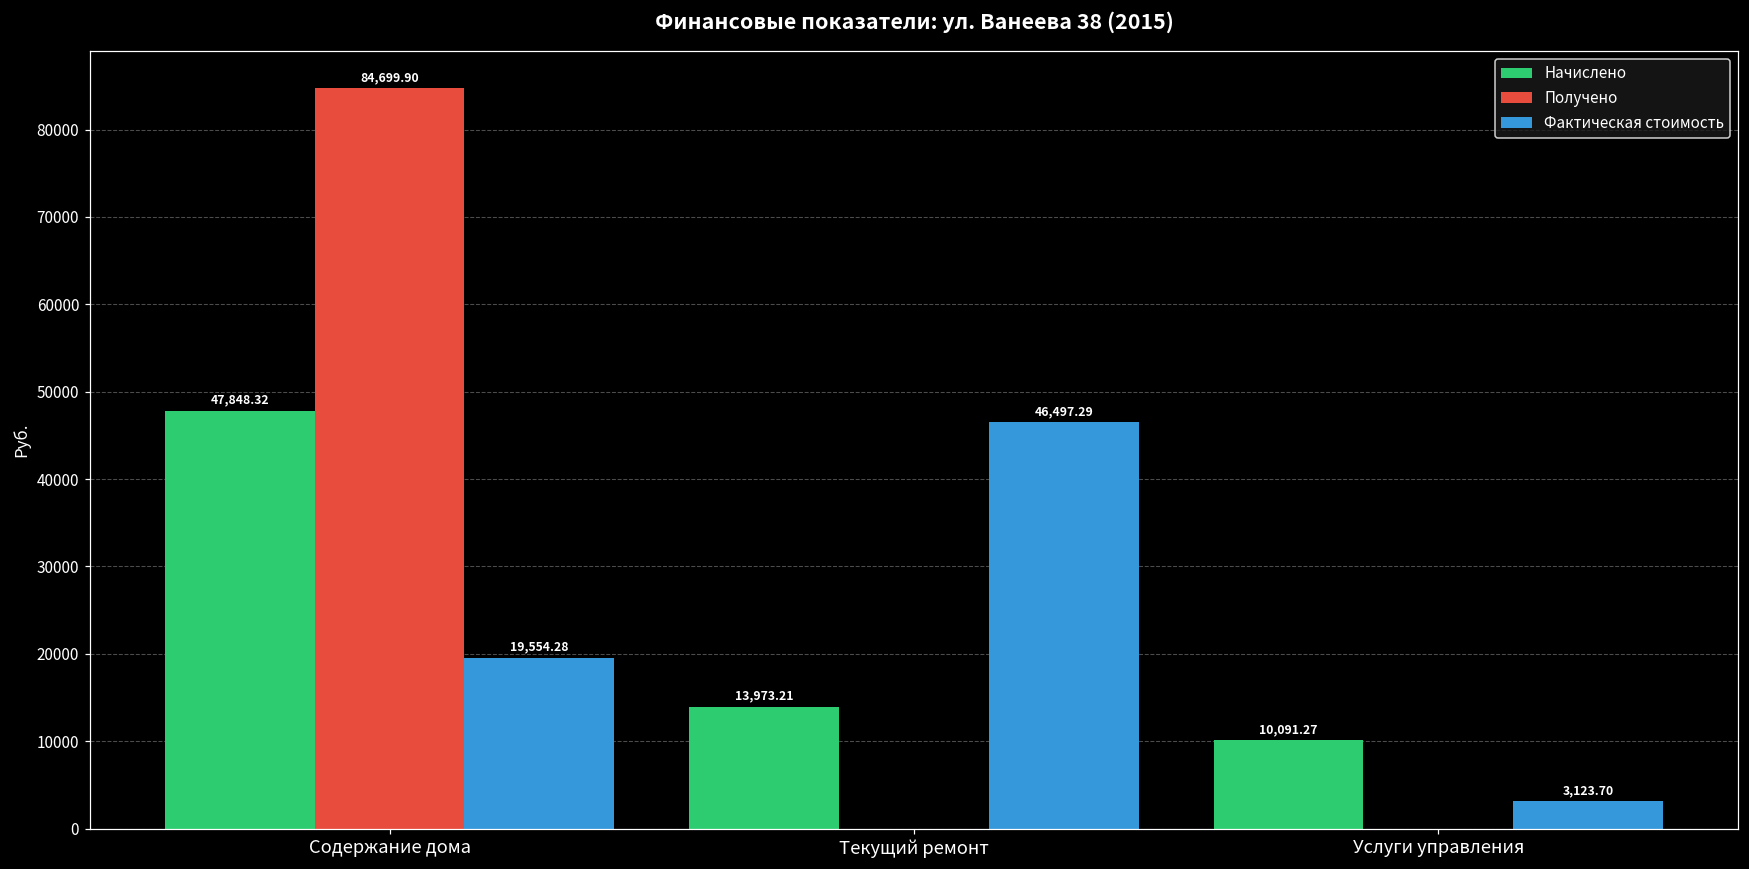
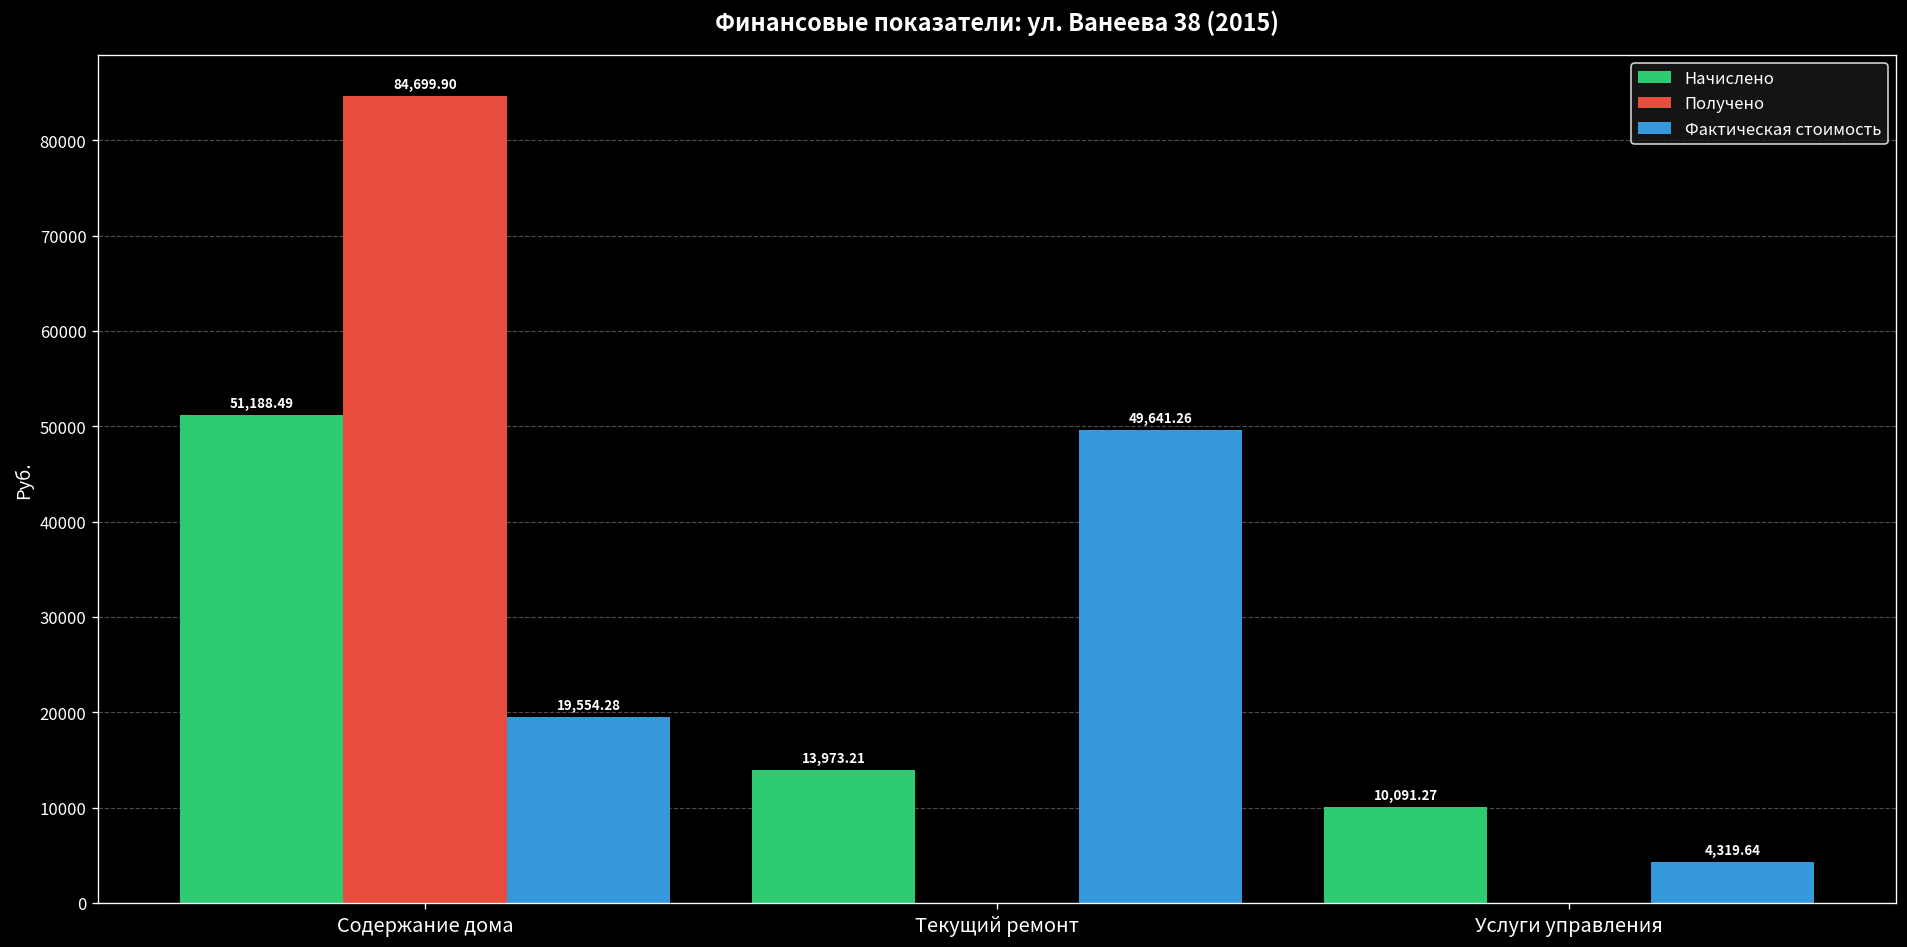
Начислено, Содержание дома: 47,848.32 -> 51,188.49
Фактическая стоимость, Текущий ремонт: 46,497.29 -> 49,641.26
Фактическая стоимость, Услуги управления: 3,123.70 -> 4,319.64
